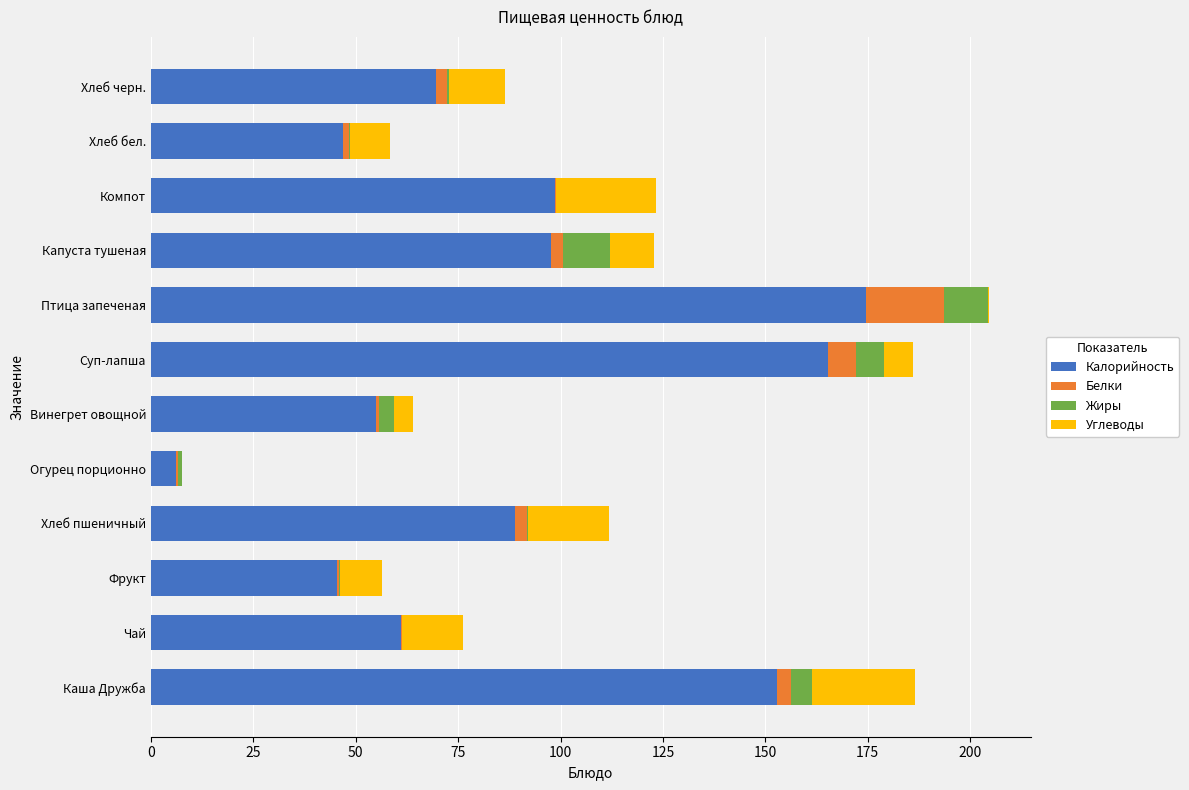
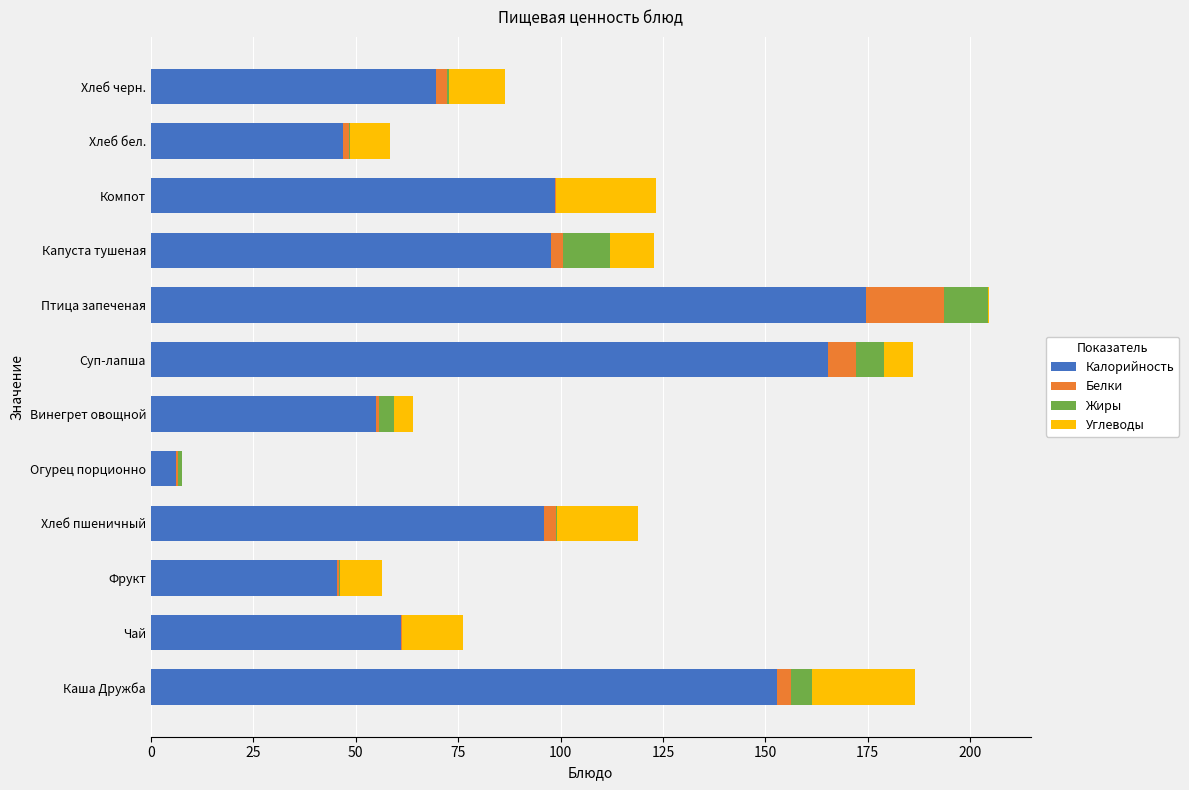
Калорийность, Хлеб пшеничный: 89 -> 96
